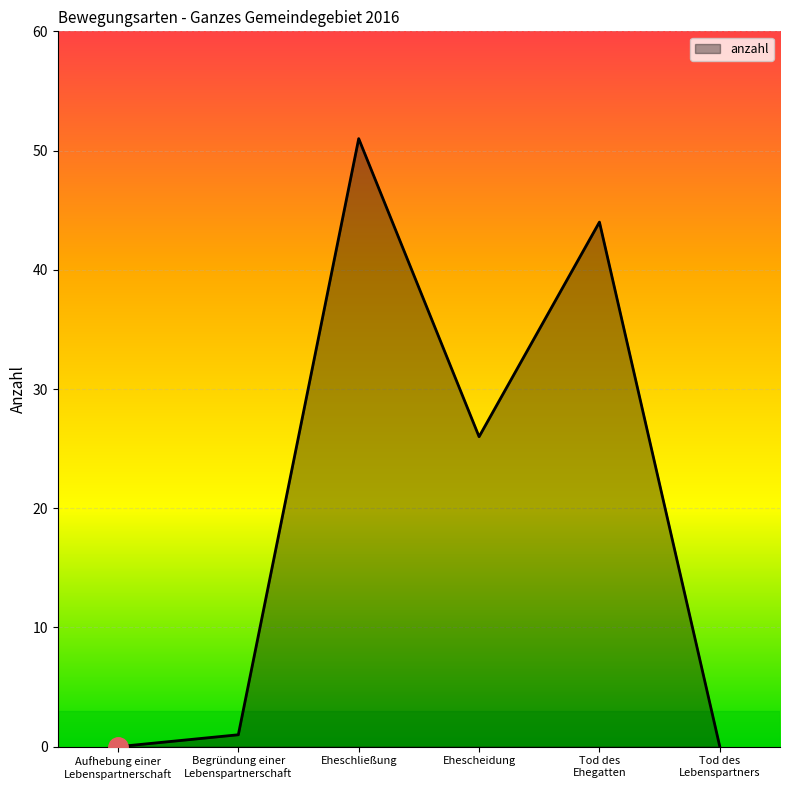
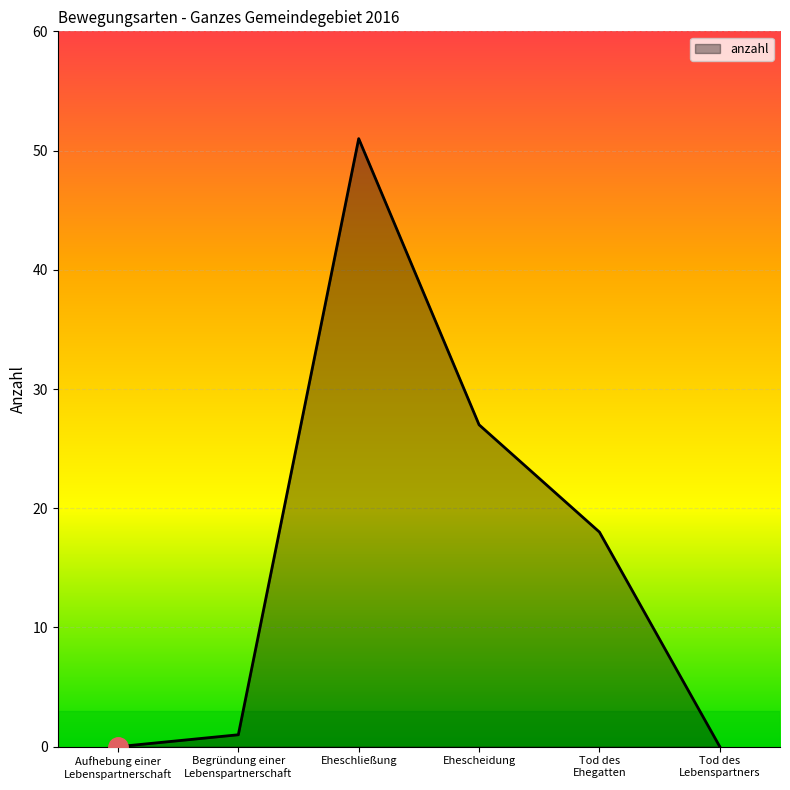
anzahl, Ehescheidung: 26 -> 27
anzahl, Tod des Ehegatten: 44 -> 18
